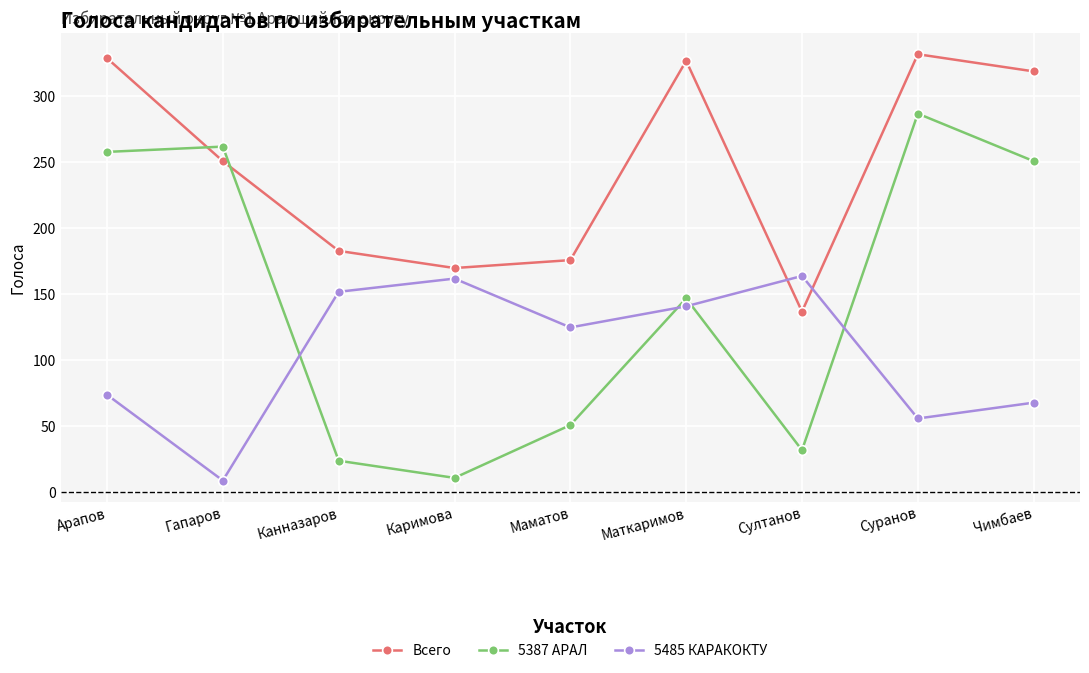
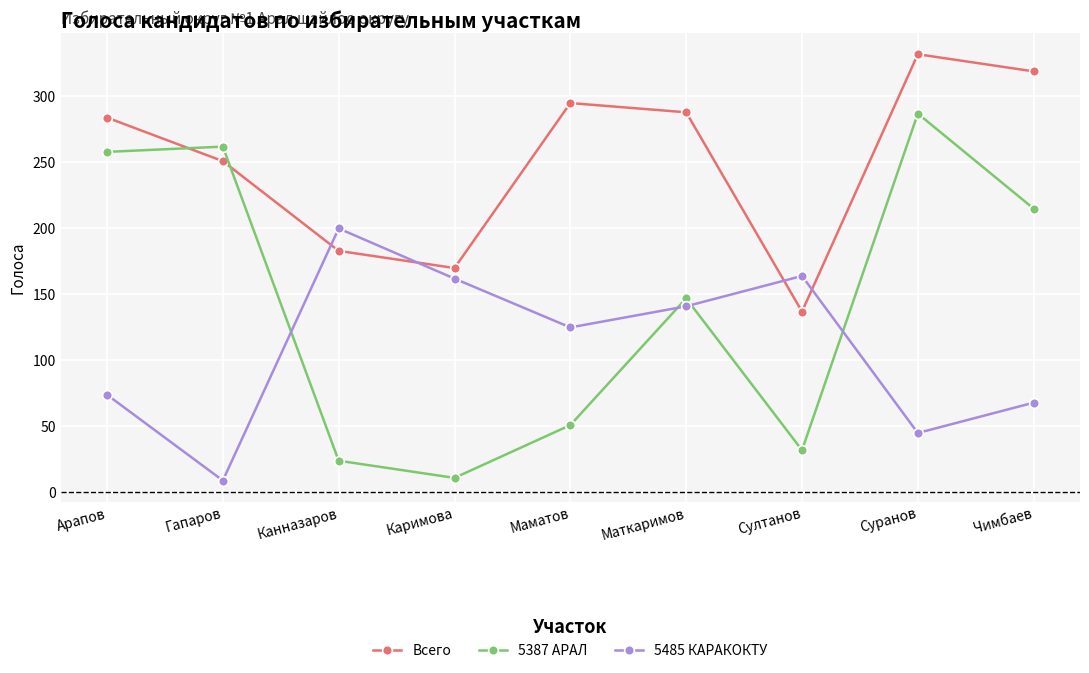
Всего, Арапов: 329 -> 284
5485 КАРАКОКТУ, Канназаров: 152 -> 200
Всего, Маматов: 176 -> 295
Всего, Маткаримов: 327 -> 288
5485 КАРАКОКТУ, Суранов: 56 -> 45
5387 АРАЛ, Чимбаев: 251 -> 215
